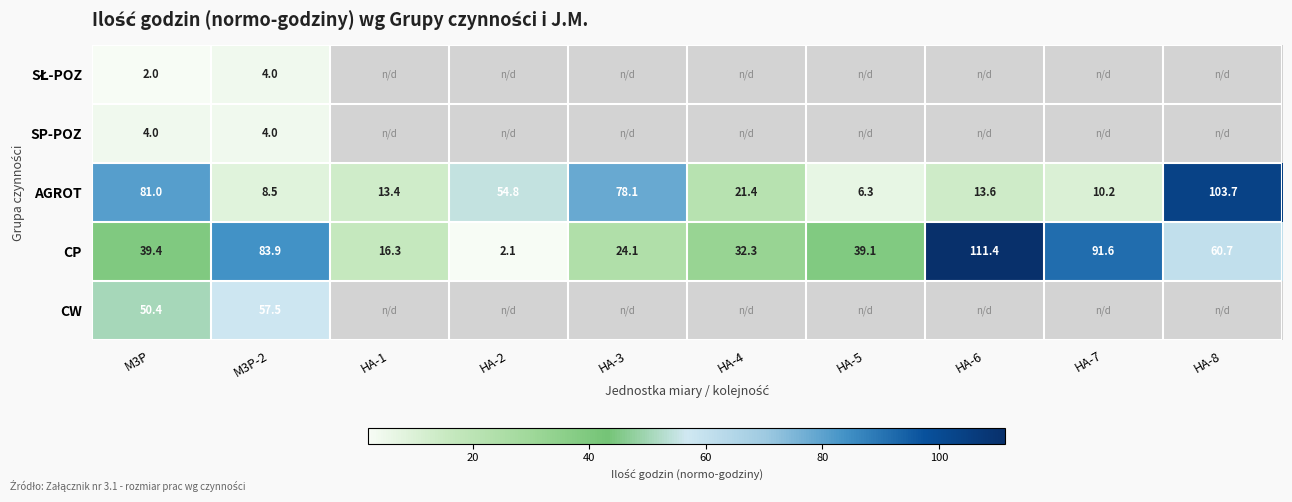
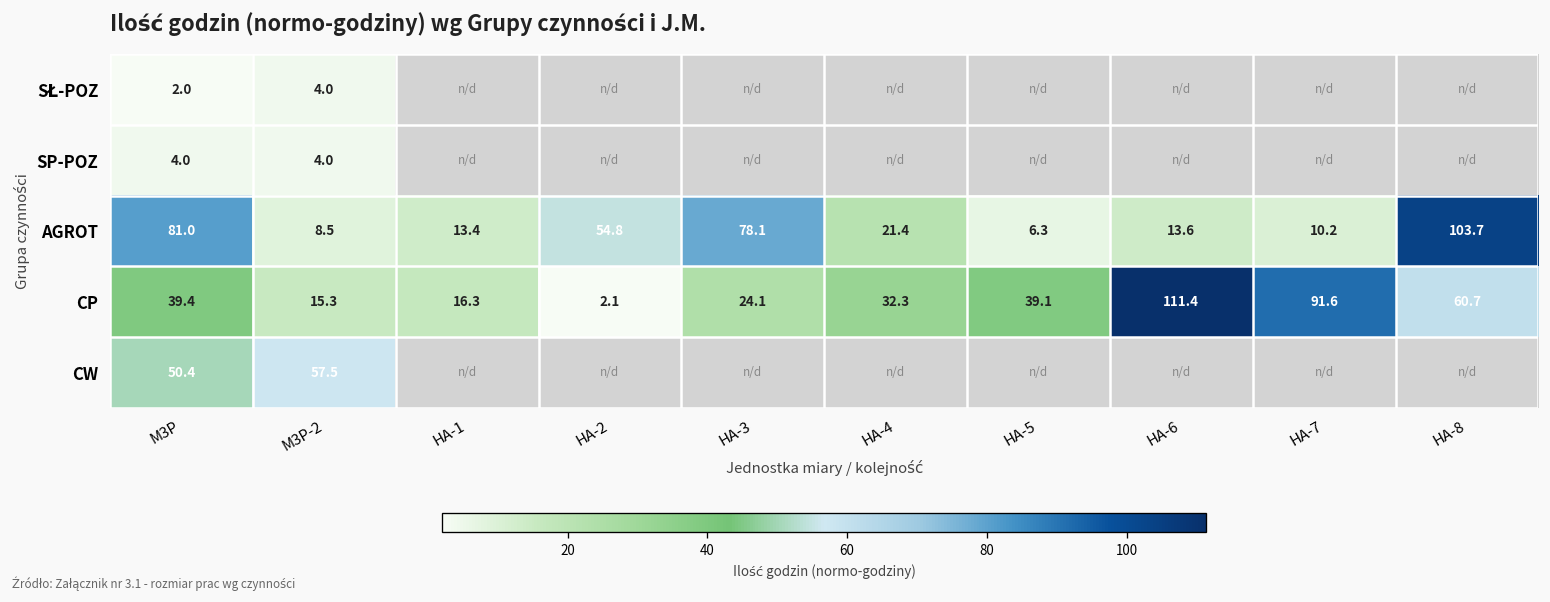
CP, M3P-2: 83.9 -> 15.3
